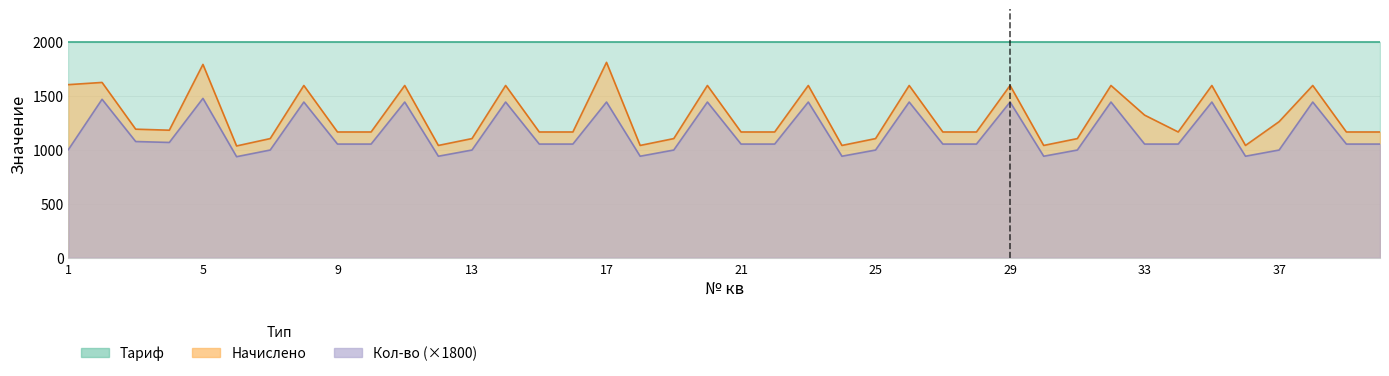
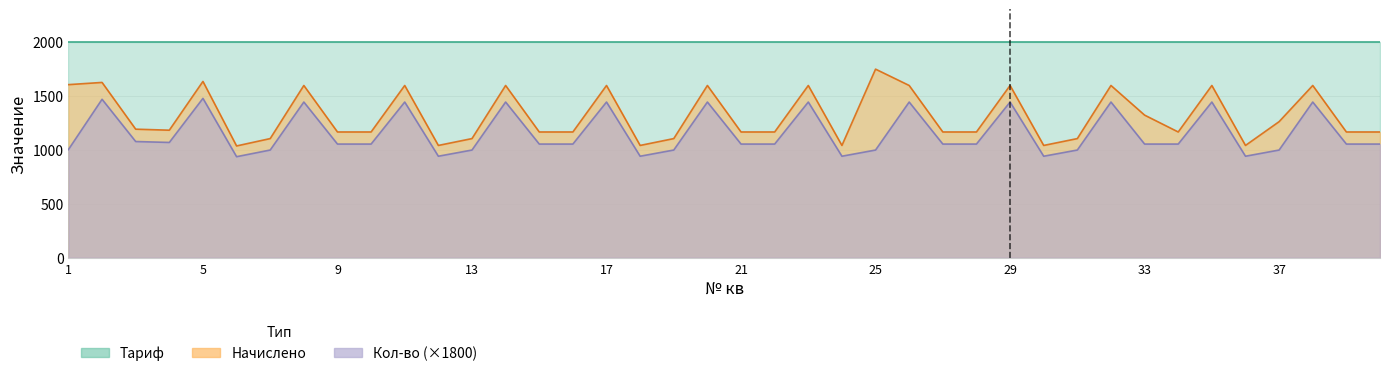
Начислено, 5: 1790 -> 1630
Начислено, 17: 1810 -> 1590
Начислено, 25: 1100 -> 1740
